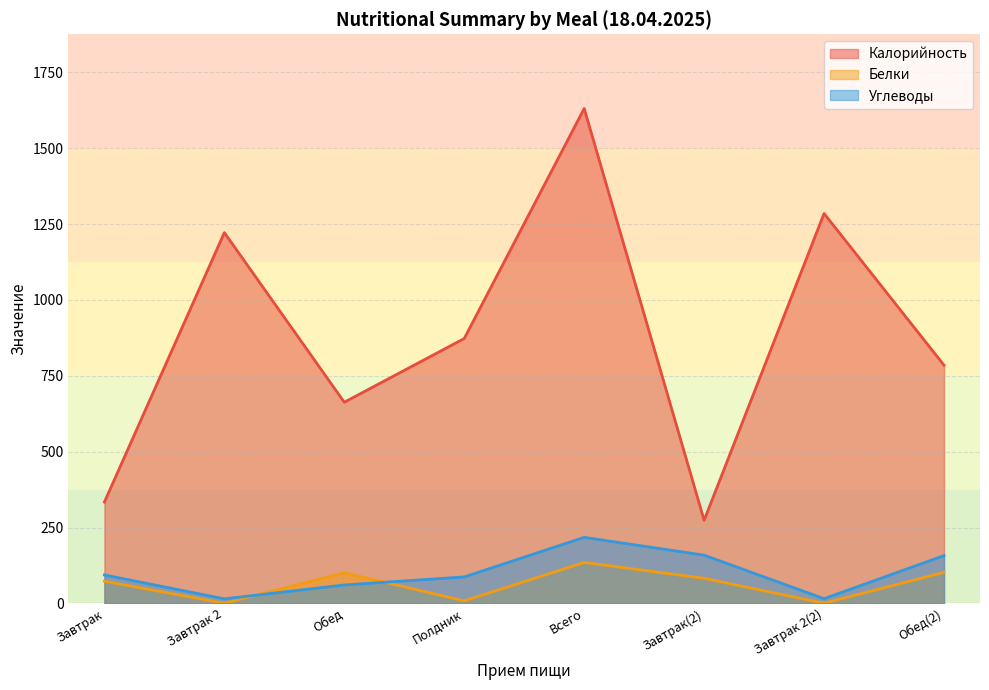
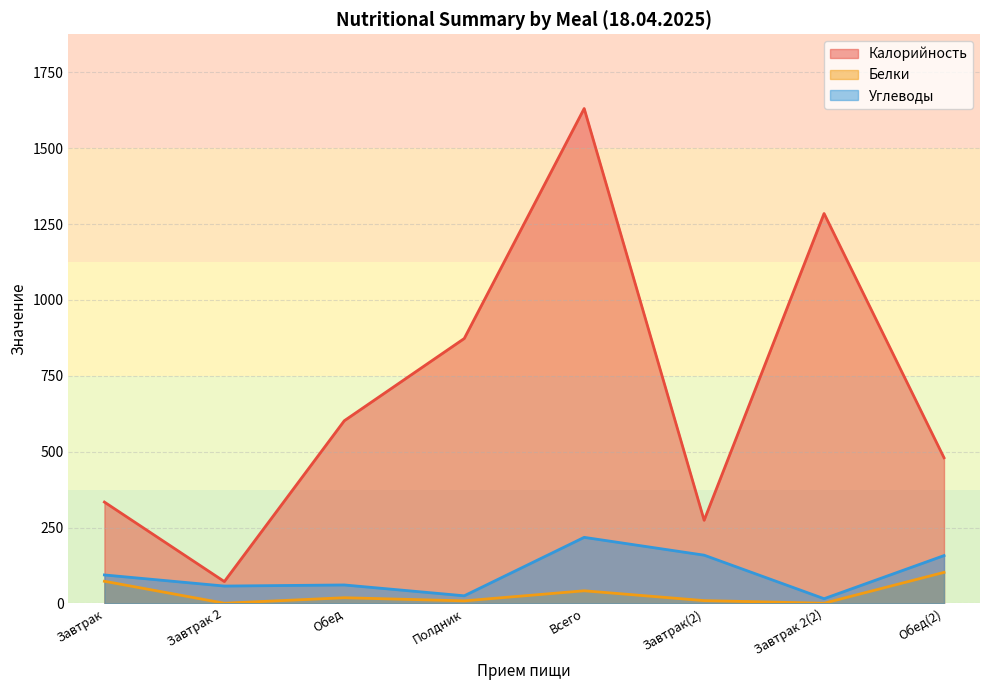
Калорийность, Завтрак 2: 1220 -> 70
Углеводы, Завтрак 2: 20 -> 60
Калорийность, Обед: 660 -> 600
Белки, Обед: 100 -> 20
Углеводы, Полдник: 90 -> 30
Белки, Всего: 130 -> 40
Белки, Завтрак(2): 80 -> 10
Калорийность, Обед(2): 790 -> 480
